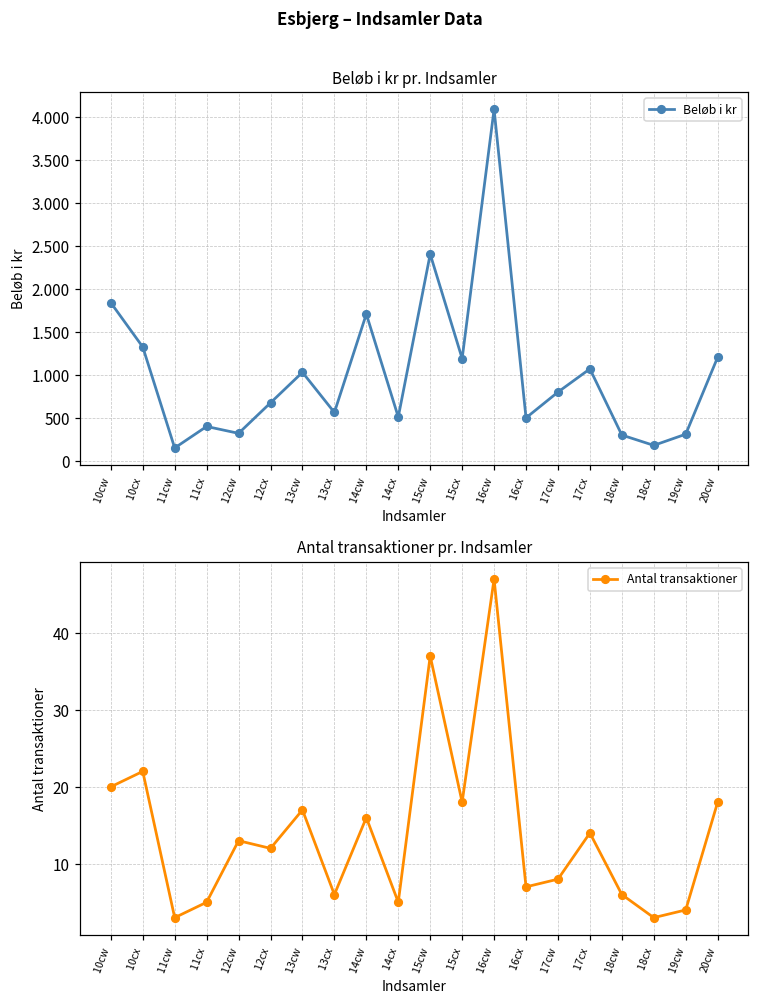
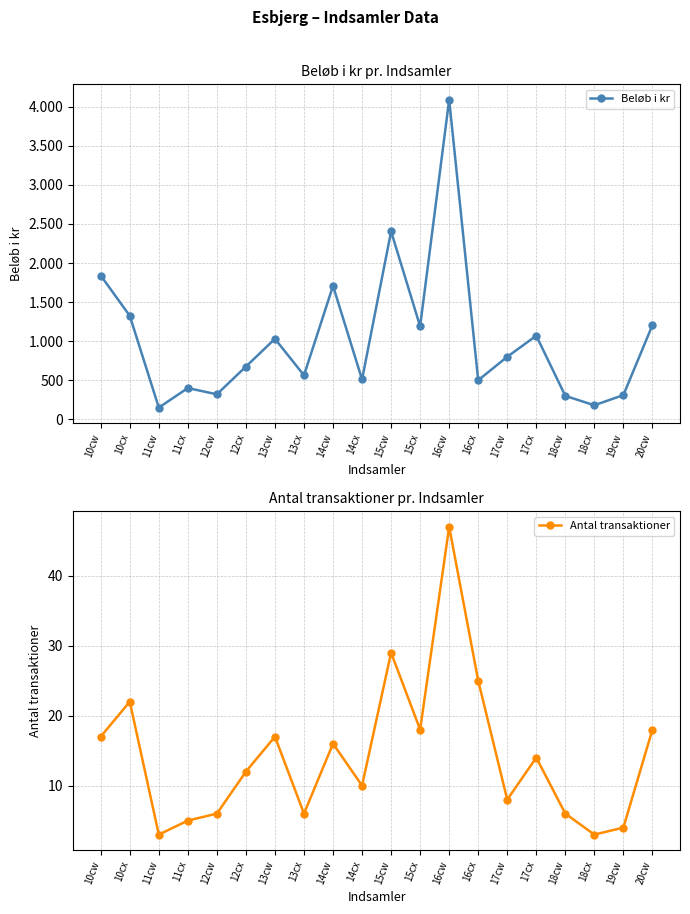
Antal transaktioner pr. Indsamler, 10cw: 20 -> 17
Antal transaktioner pr. Indsamler, 12cw: 13 -> 6
Antal transaktioner pr. Indsamler, 14cx: 5 -> 10
Antal transaktioner pr. Indsamler, 15cw: 37 -> 29
Antal transaktioner pr. Indsamler, 16cx: 7 -> 25
